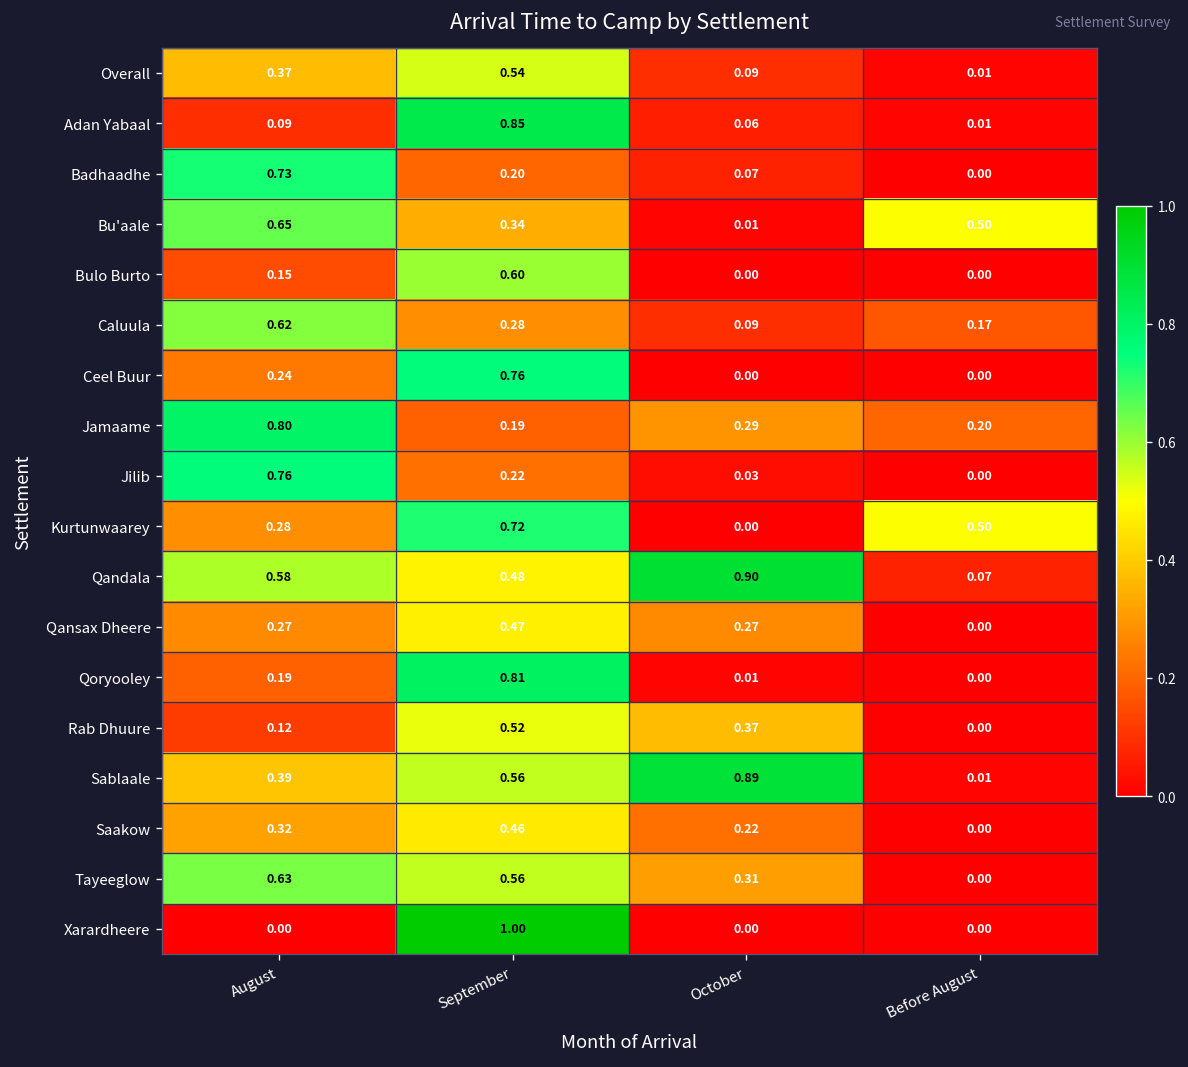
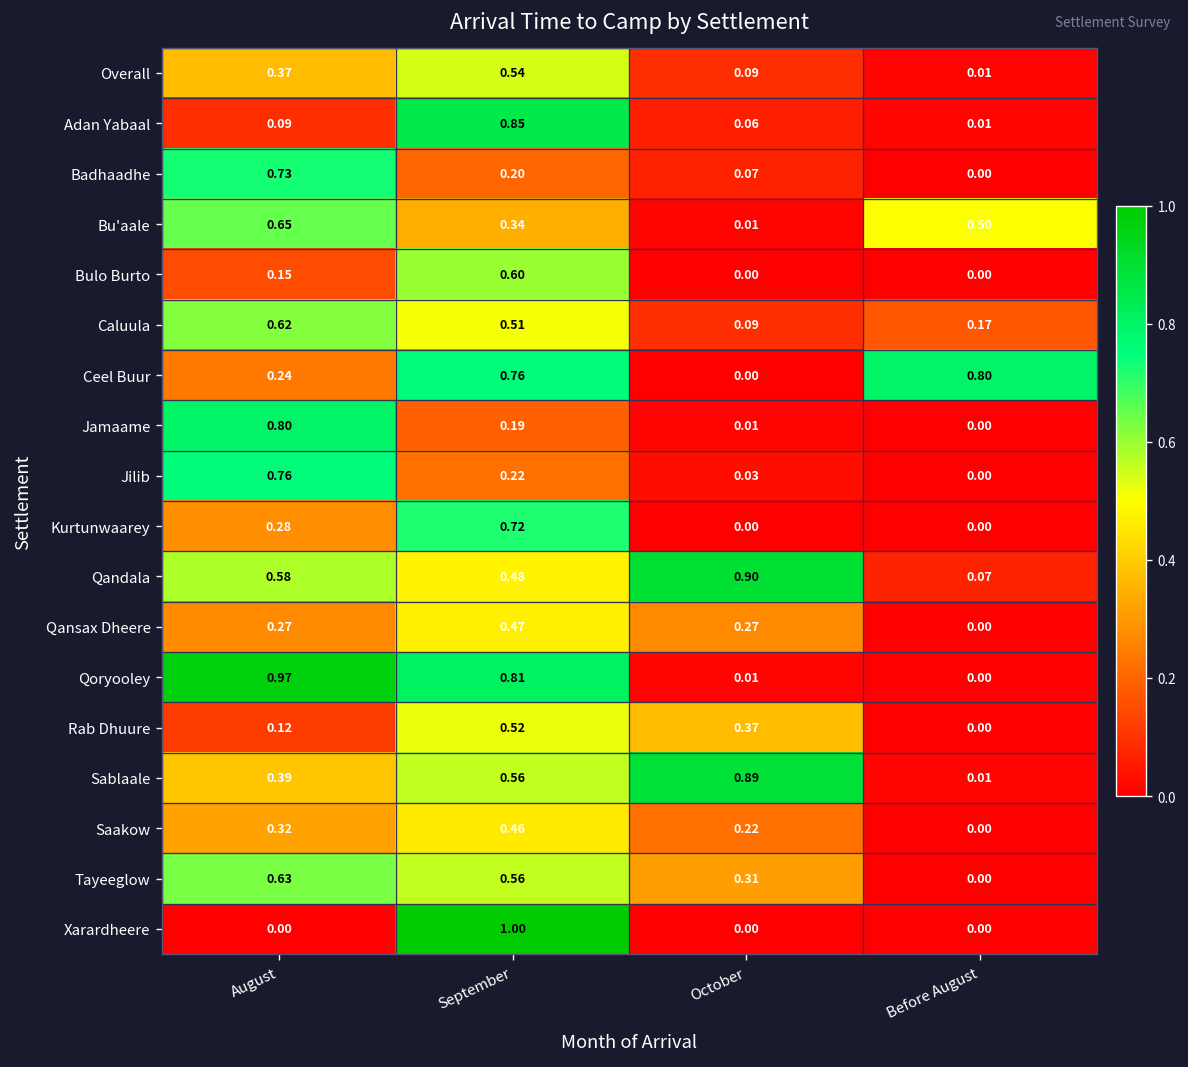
Caluula, September: 0.28 -> 0.51
Ceel Buur, Before August: 0.00 -> 0.80
Jamaame, October: 0.29 -> 0.01
Jamaame, Before August: 0.20 -> 0.00
Kurtunwaarey, Before August: 0.50 -> 0.00
Qoryooley, August: 0.19 -> 0.97
